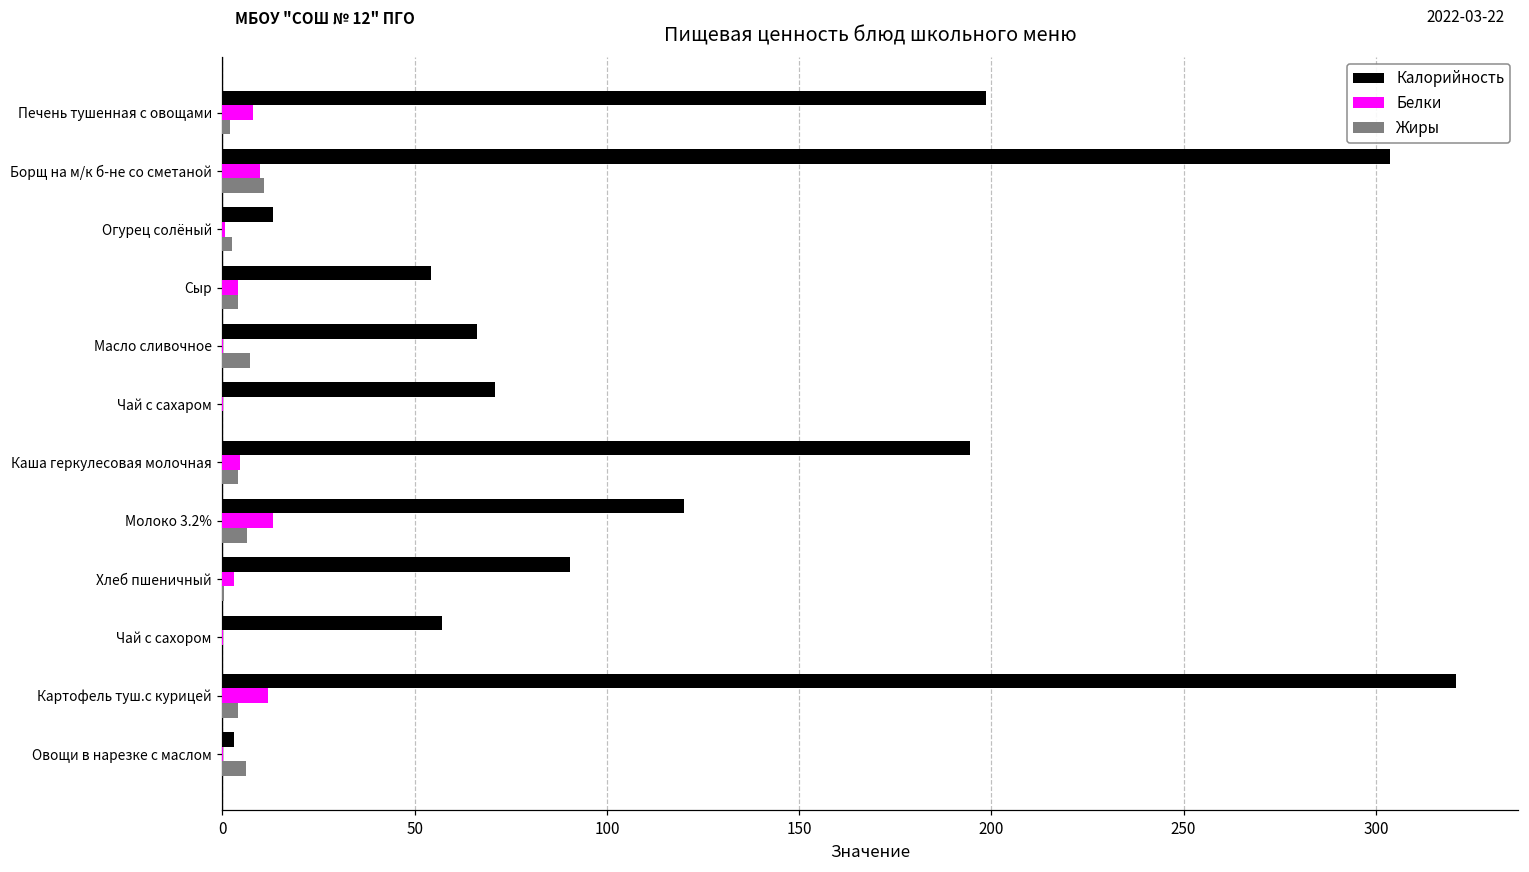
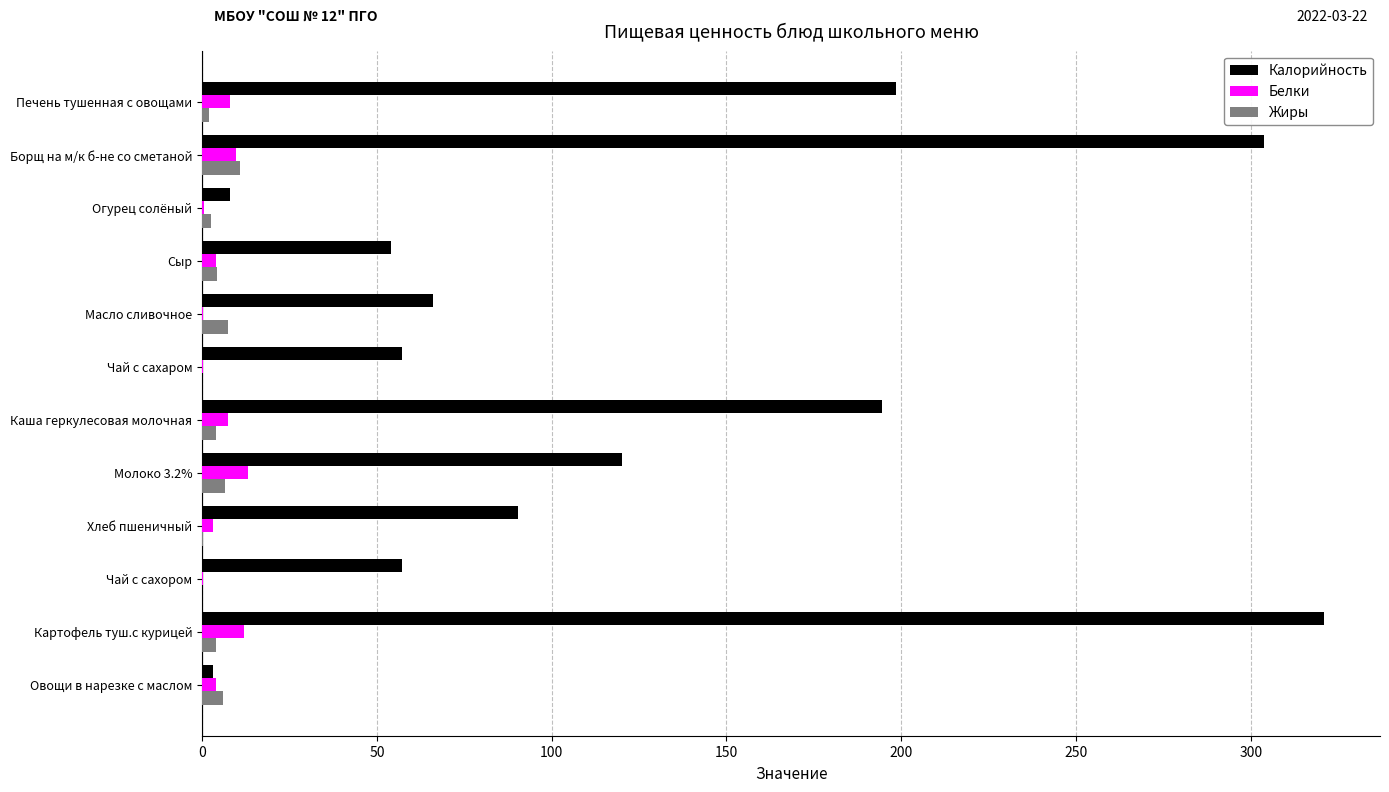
Калорийность, Огурец солёный: 13 -> 8
Калорийность, Чай с сахаром: 71 -> 57
Белки, Каша геркулесовая молочная: 5 -> 7
Белки, Овощи в нарезке с маслом: 0 -> 4
